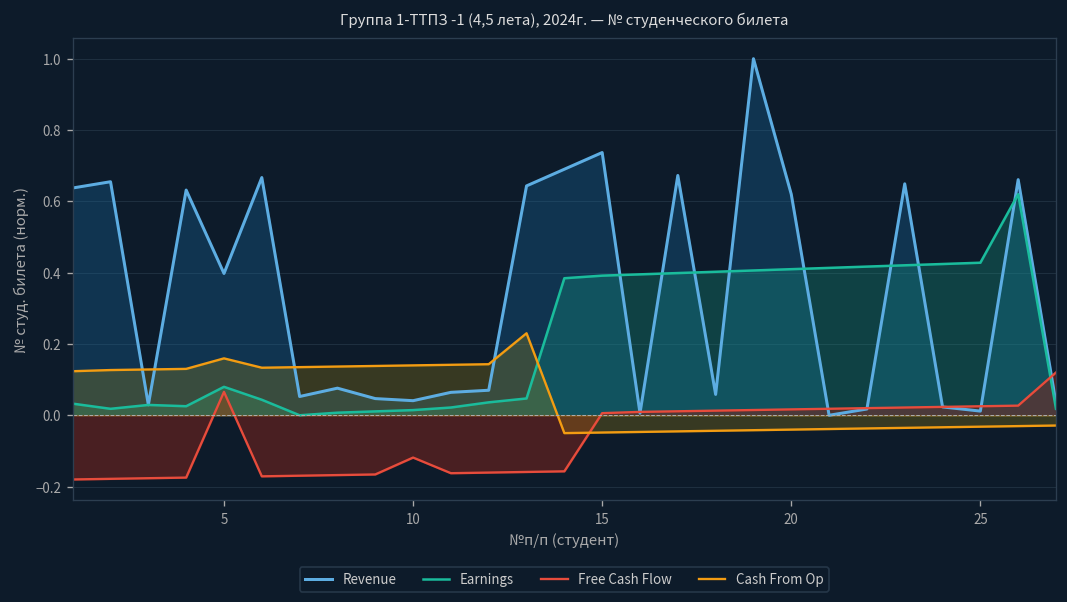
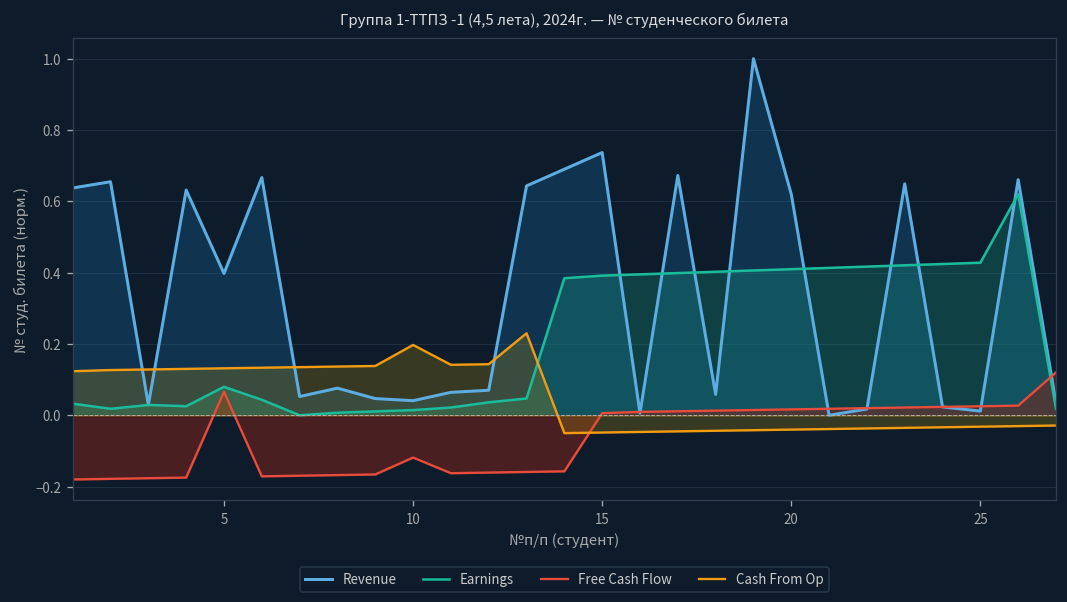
Cash From Op, 5: 0.16 -> 0.13
Cash From Op, 10: 0.14 -> 0.20
